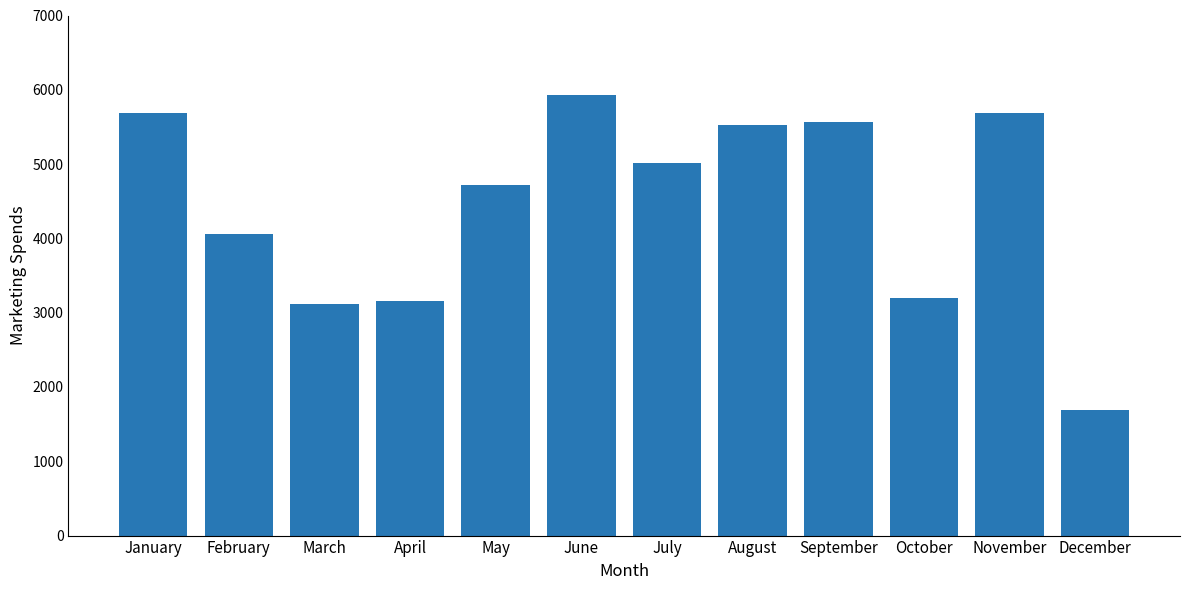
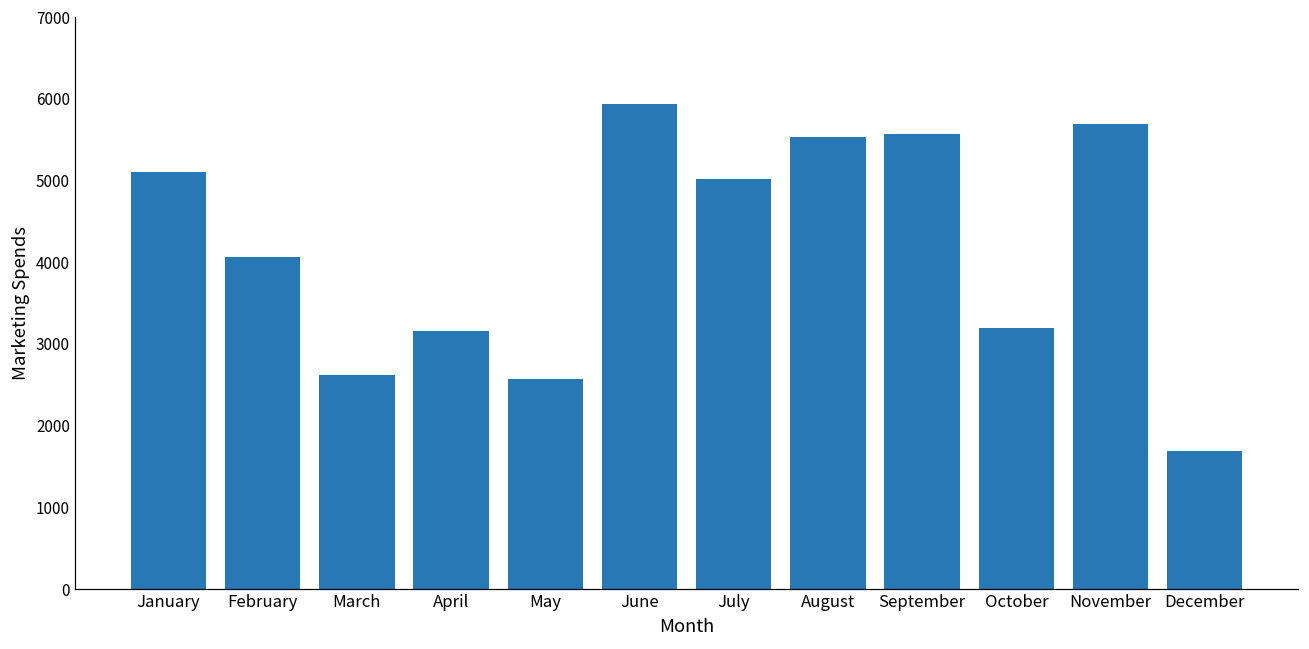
January: 5700 -> 5100
March: 3100 -> 2600
May: 4700 -> 2600
